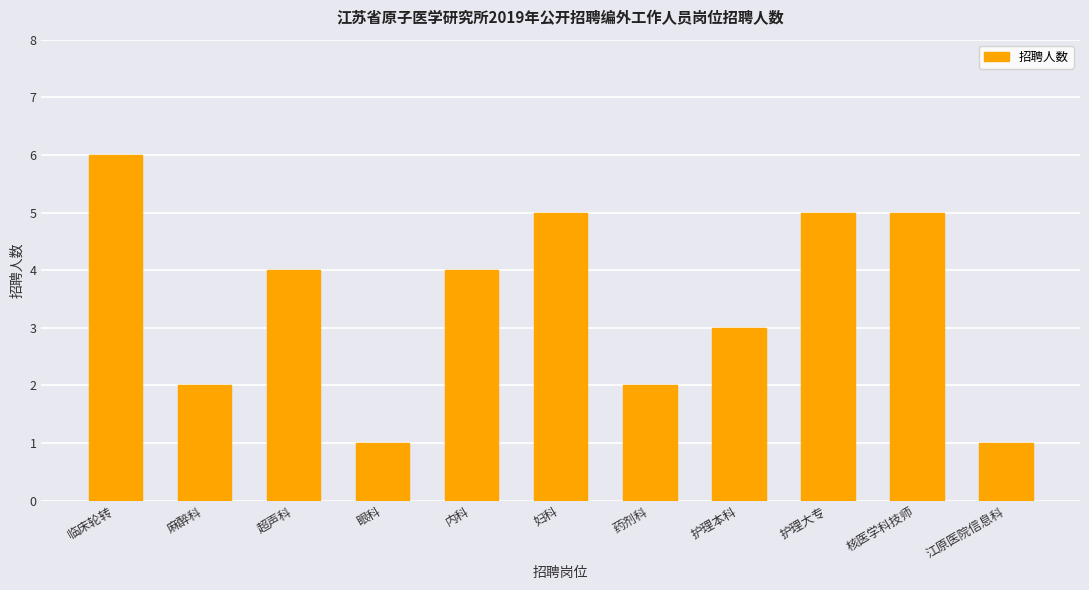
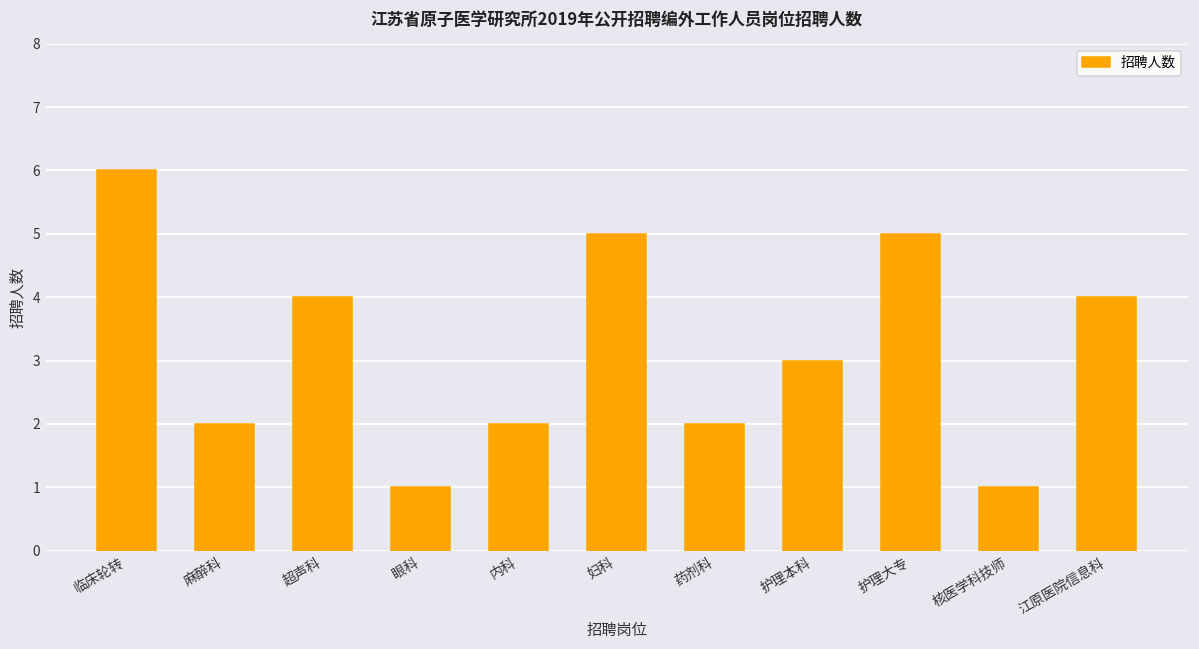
内科: 4 -> 2
核医学科技师: 5 -> 1
江原医院信息科: 1 -> 4
